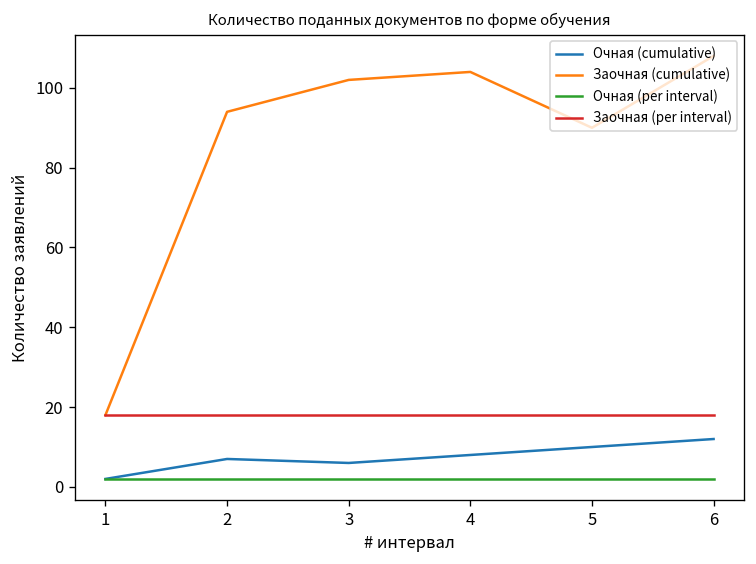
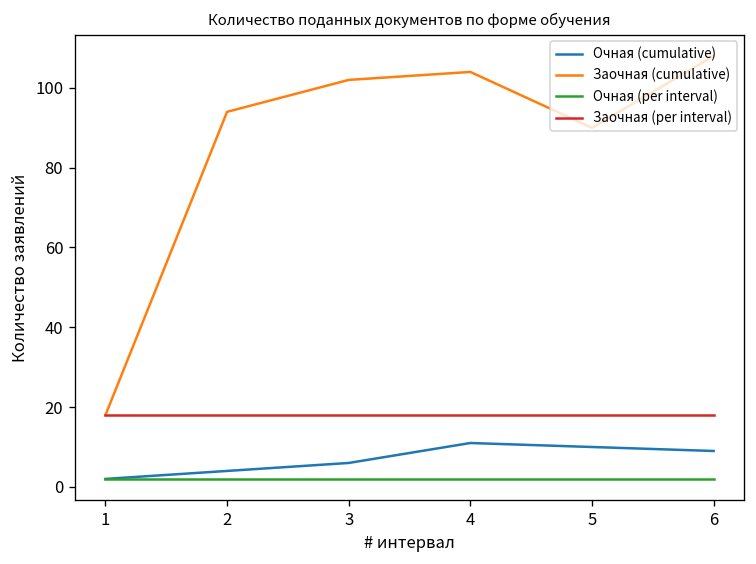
Очная (cumulative), 2: 7 -> 4
Очная (cumulative), 4: 8 -> 11
Очная (cumulative), 6: 12 -> 9
